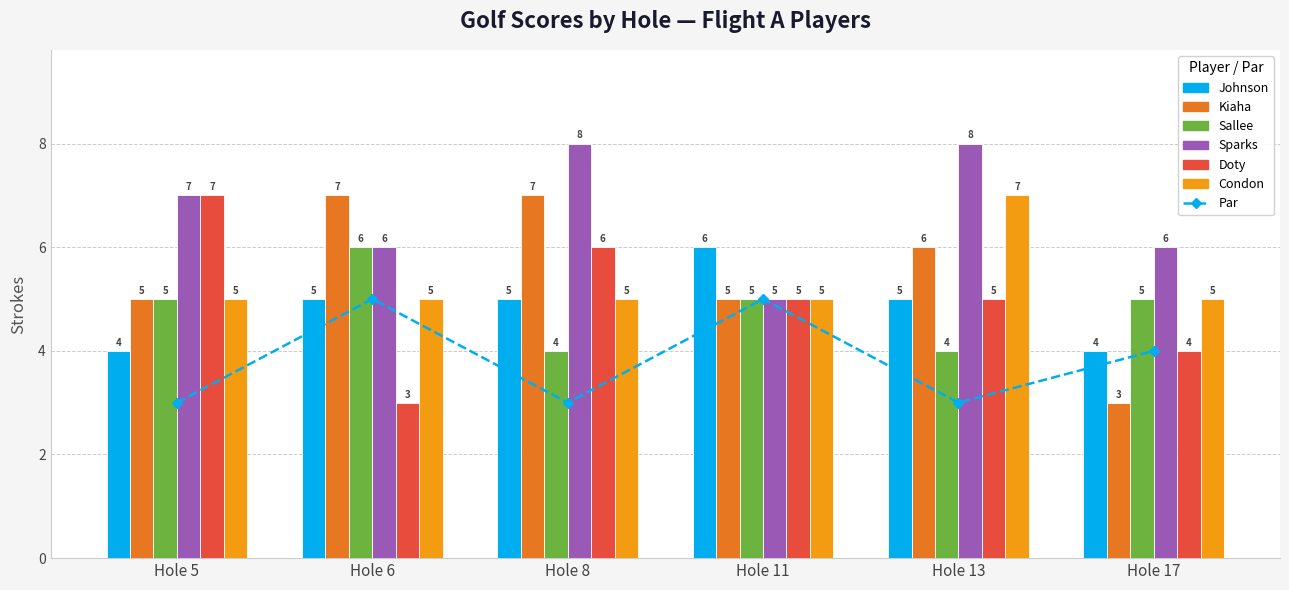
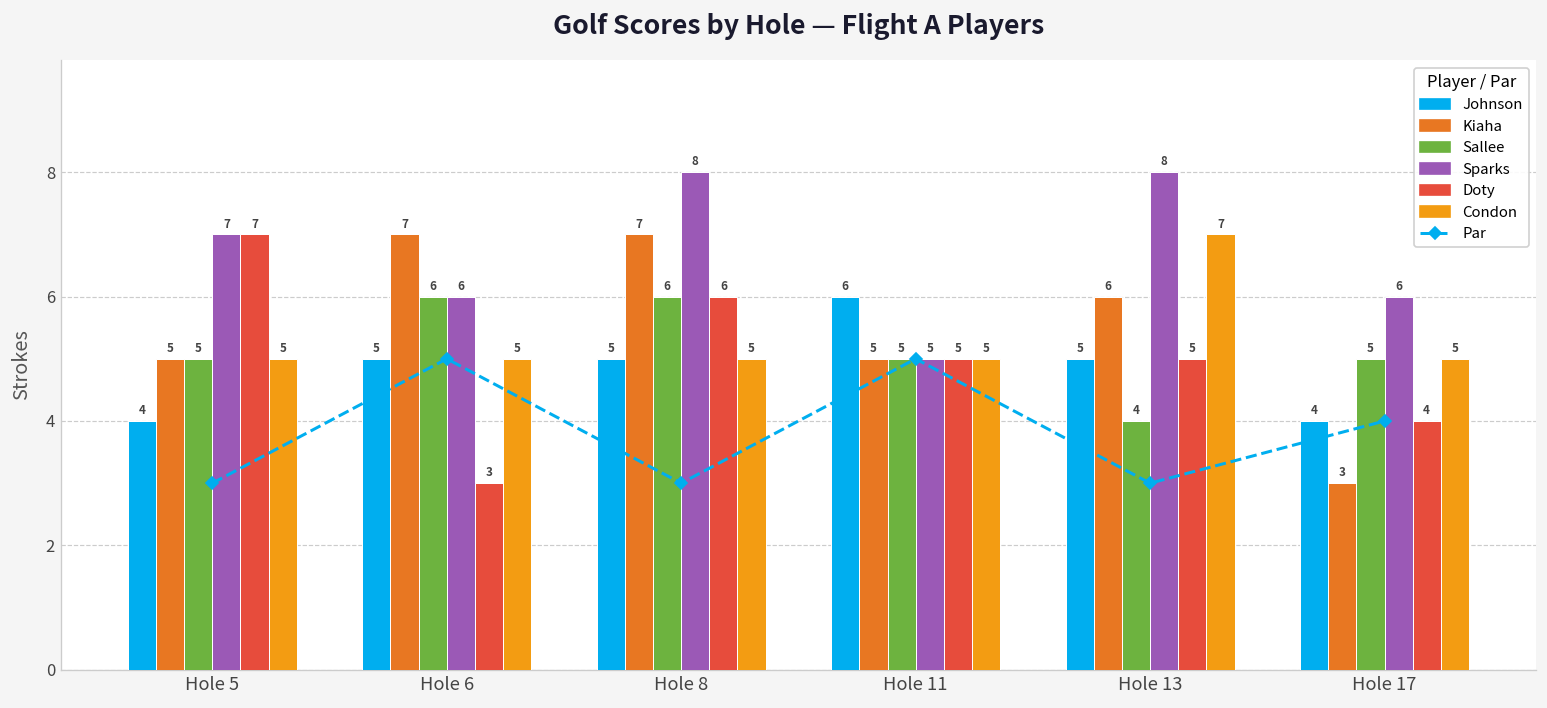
Sallee, Hole 8: 4 -> 6
